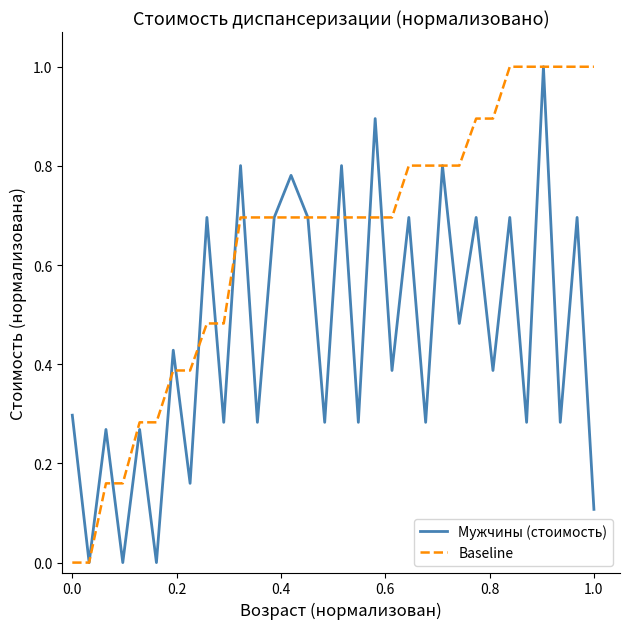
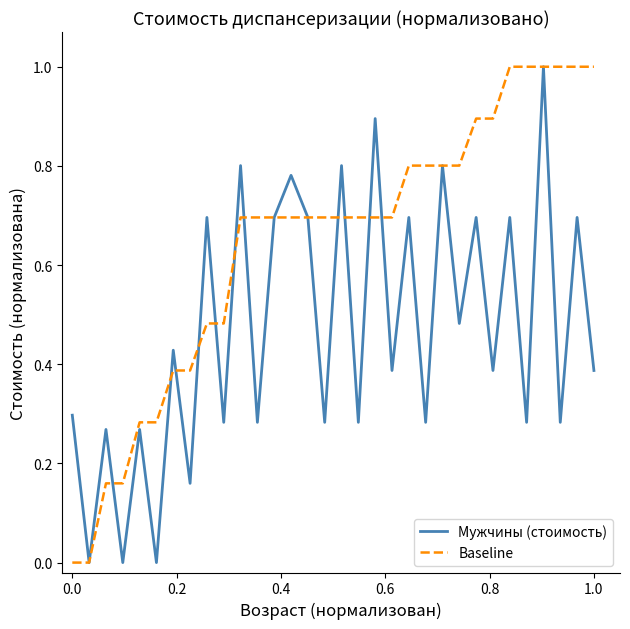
Мужчины (стоимость), 1.0: 0.11 -> 0.39
